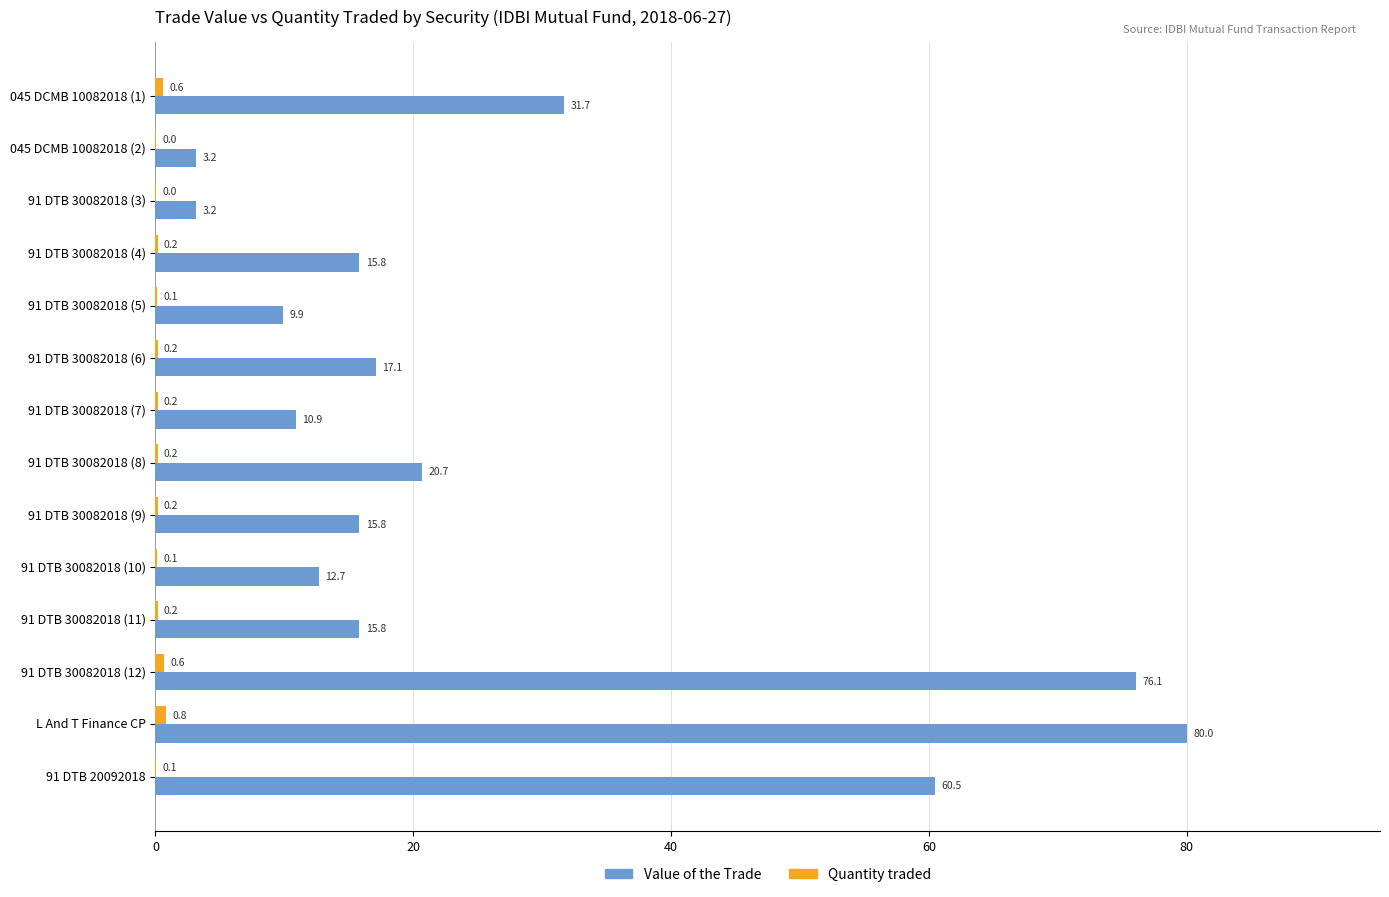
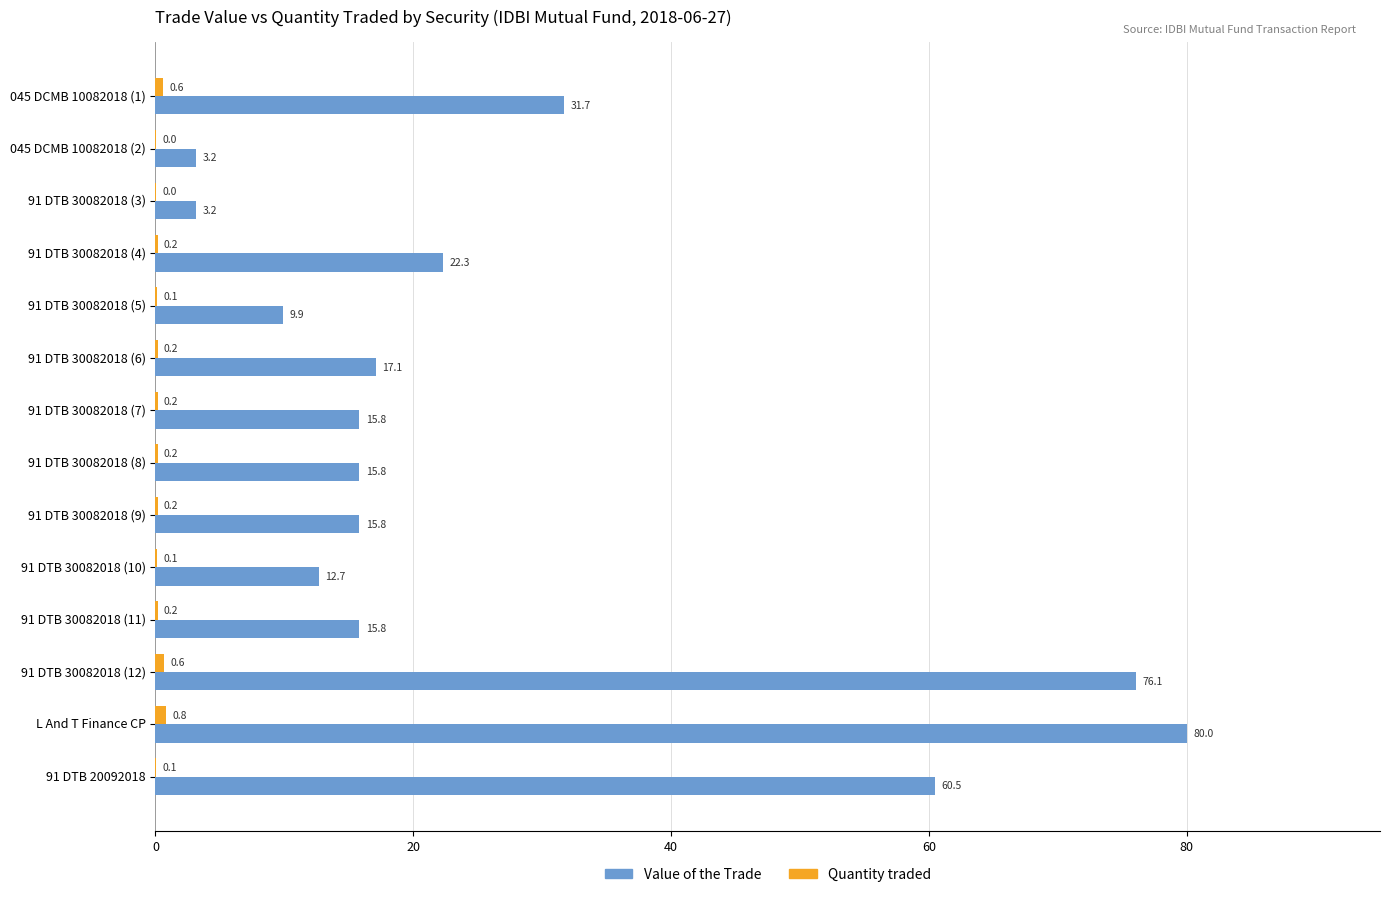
Value of the Trade, 91 DTB 30082018 (4): 15.8 -> 22.3
Value of the Trade, 91 DTB 30082018 (7): 10.9 -> 15.8
Value of the Trade, 91 DTB 30082018 (8): 20.7 -> 15.8
